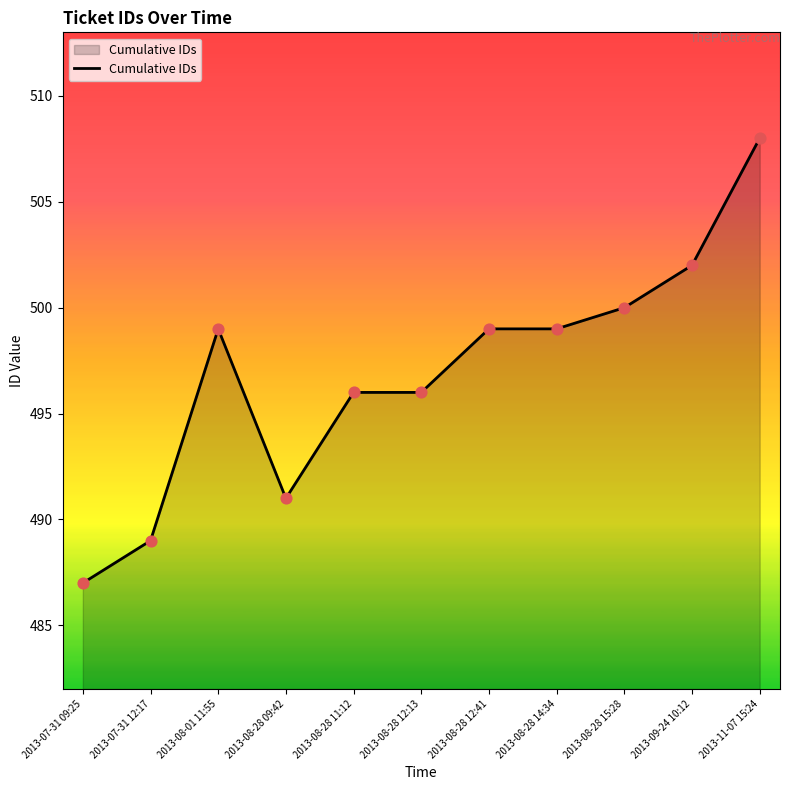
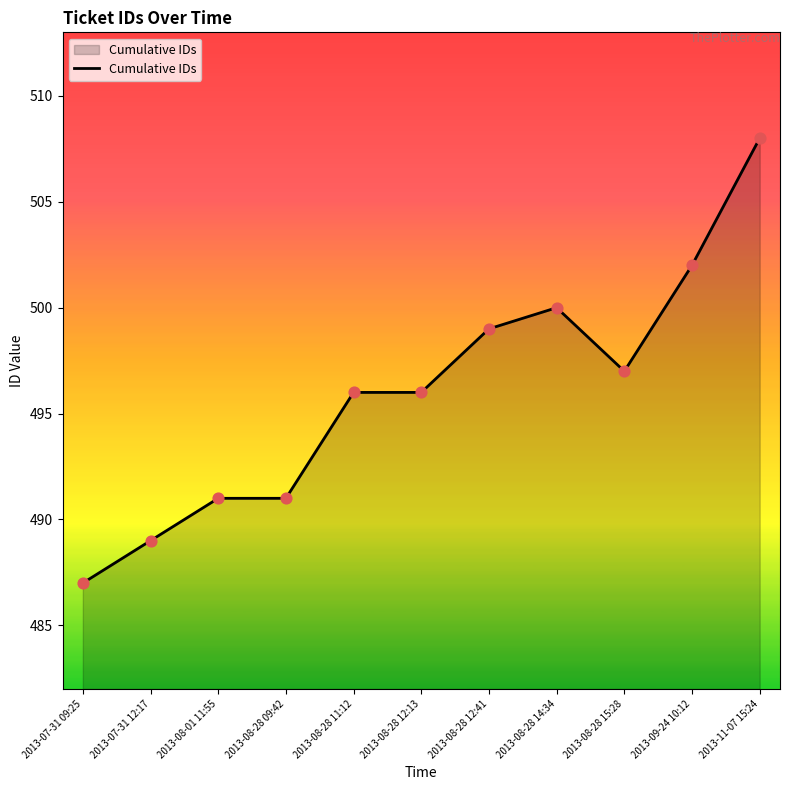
2013-08-01 11:55: 499 -> 491
2013-08-28 14:34: 499 -> 500
2013-08-28 15:28: 500 -> 497
